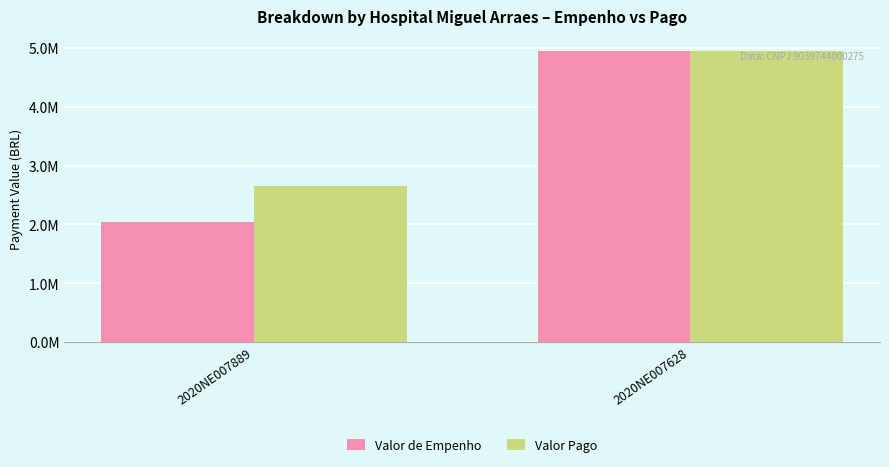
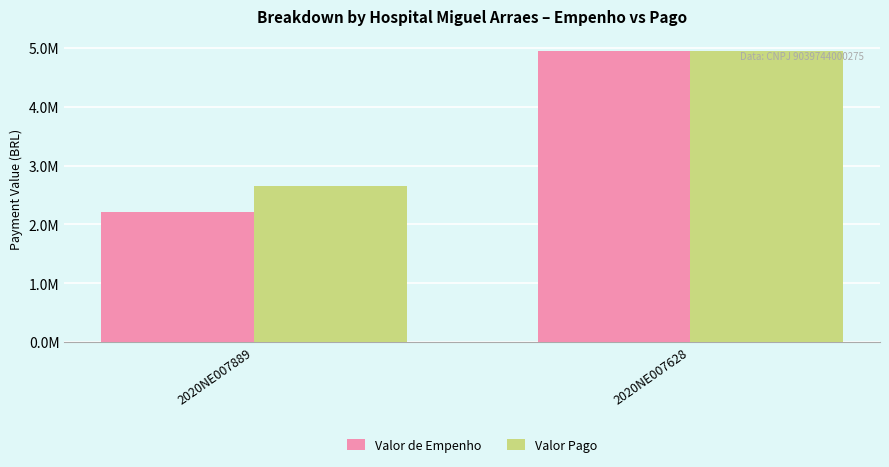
Valor de Empenho, 2020NE007889: 2000000 -> 2200000
